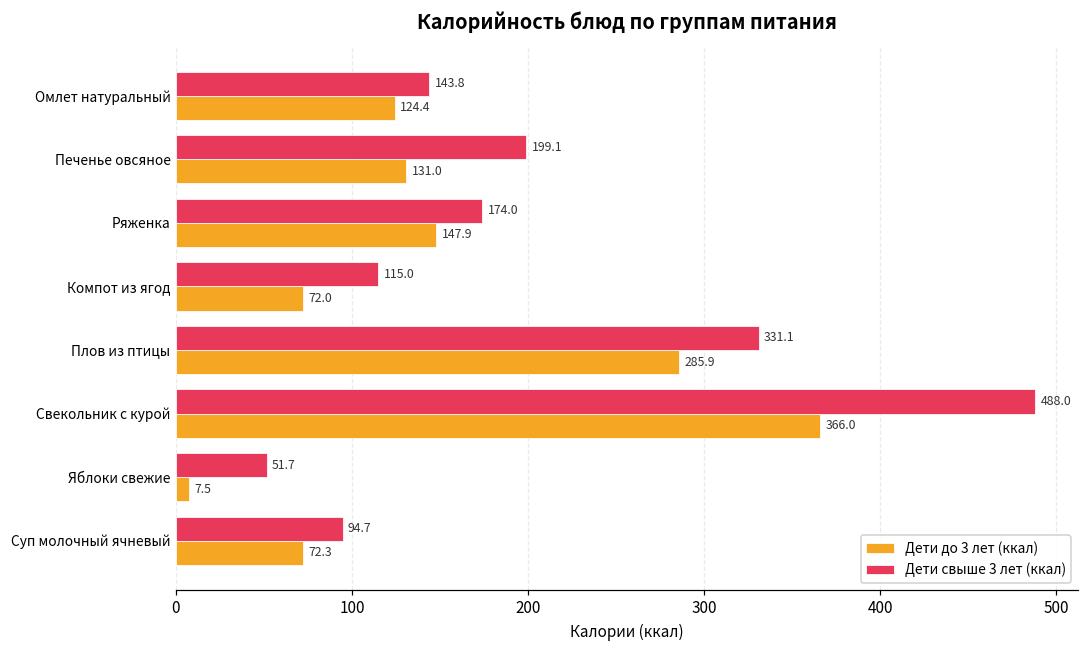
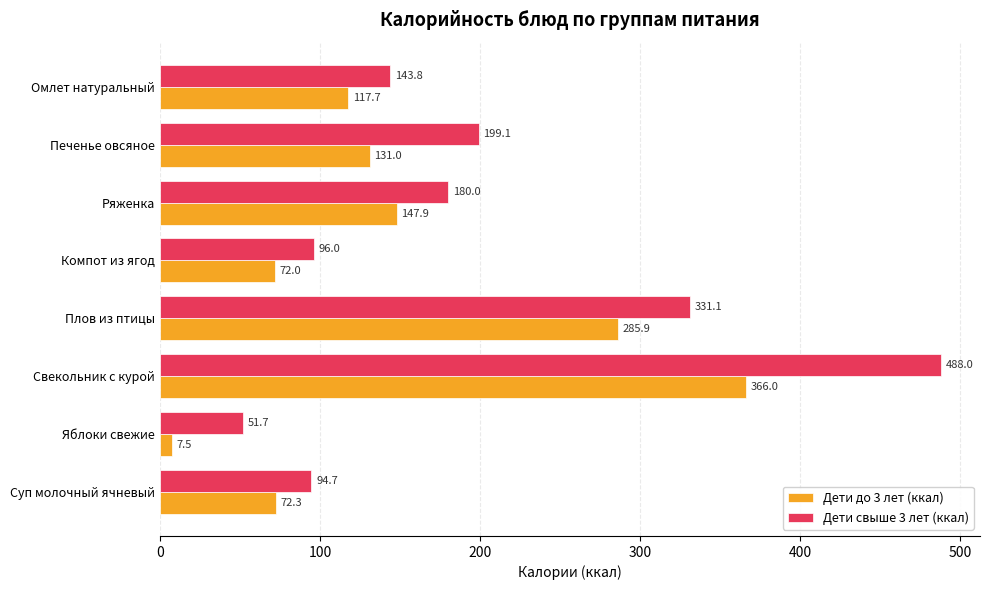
Дети до 3 лет (ккал), Омлет натуральный: 124.4 -> 117.7
Дети свыше 3 лет (ккал), Ряженка: 174.0 -> 180.0
Дети свыше 3 лет (ккал), Компот из ягод: 115.0 -> 96.0
